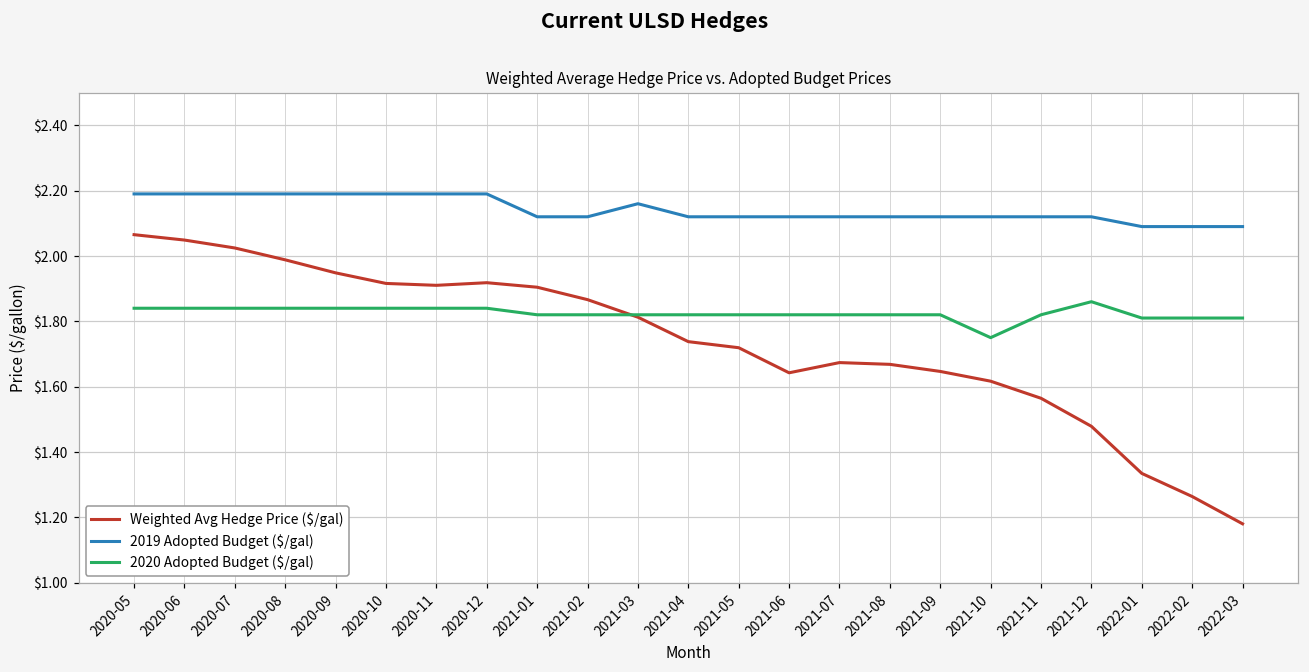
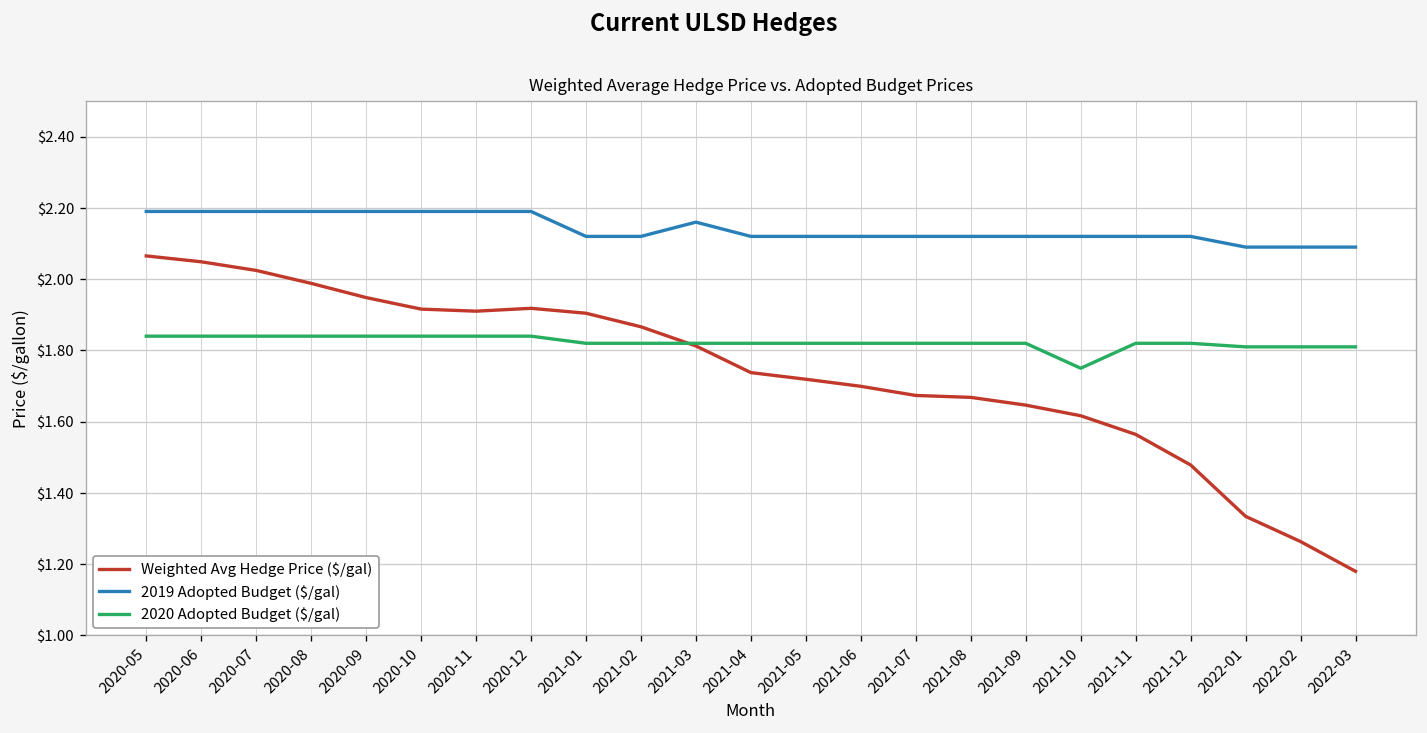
Weighted Avg Hedge Price ($/gal), 2021-06: $1.64 -> $1.70
2020 Adopted Budget ($/gal), 2021-12: $1.86 -> $1.82
